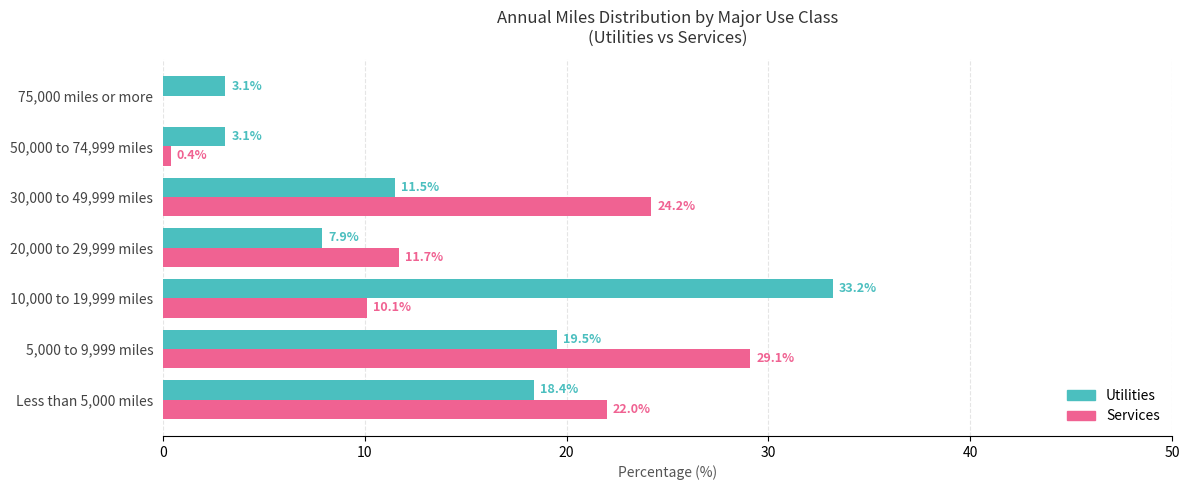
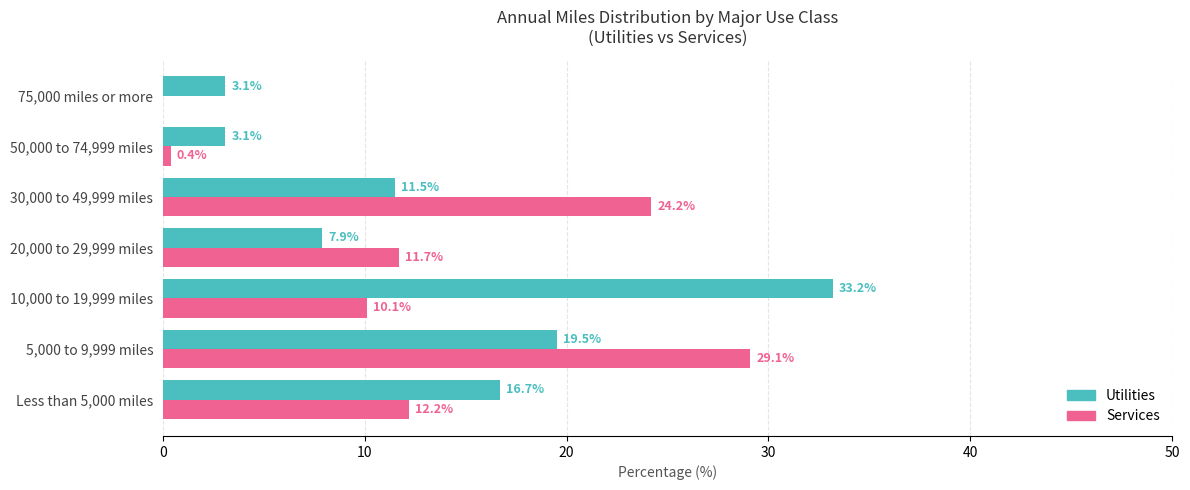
Utilities, Less than 5,000 miles: 18.4% -> 16.7%
Services, Less than 5,000 miles: 22.0% -> 12.2%
